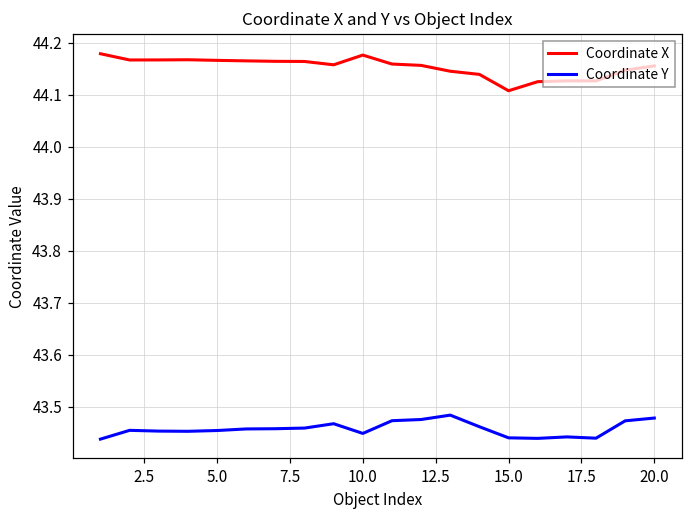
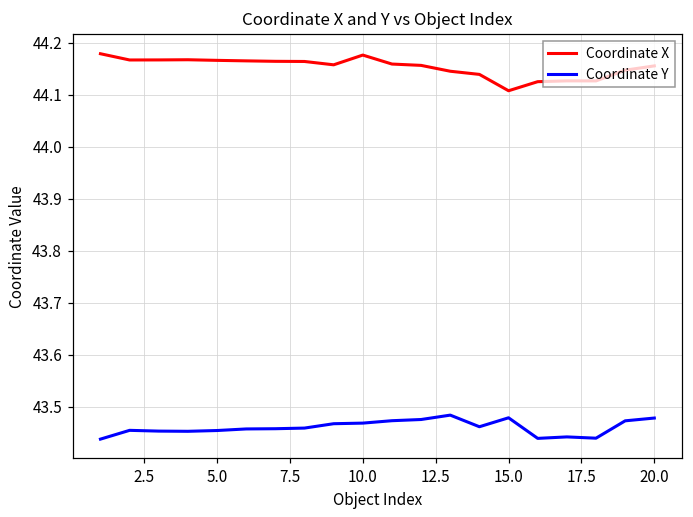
Coordinate Y, 10.0: 43.45 -> 43.47
Coordinate Y, 15.0: 43.44 -> 43.48
